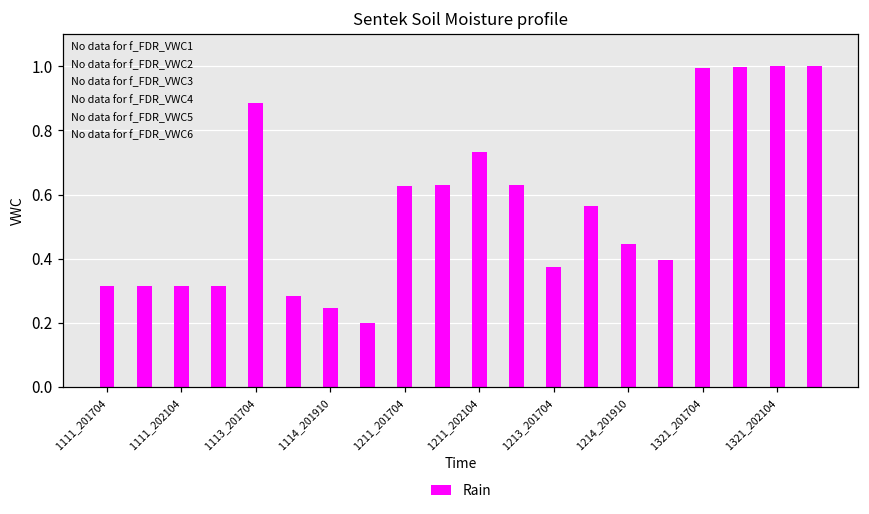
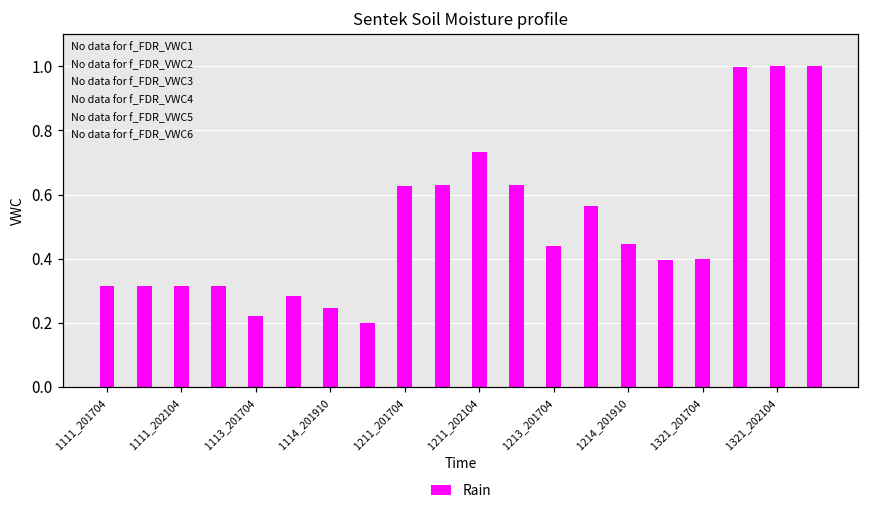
1113_201704: 0.89 -> 0.22
1213_201704: 0.37 -> 0.44
1321_201704: 0.99 -> 0.40
